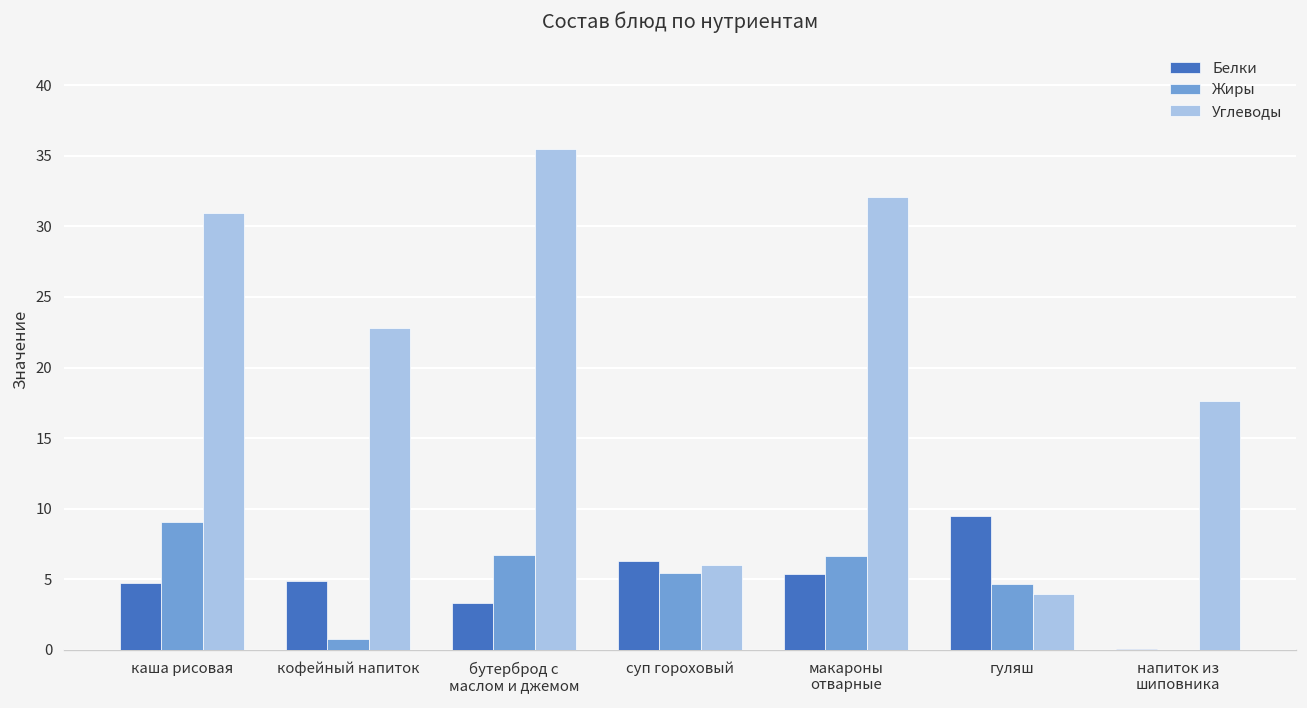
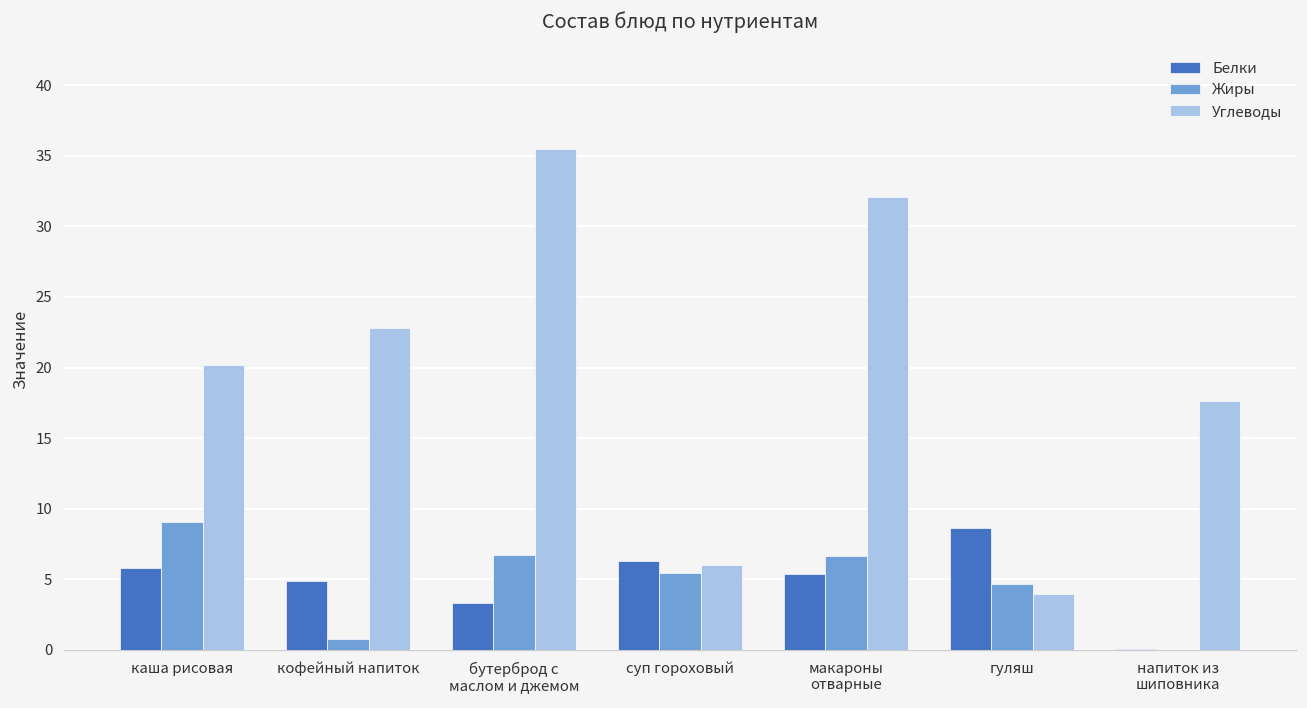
Белки, каша рисовая: 4.7 -> 5.8
Углеводы, каша рисовая: 31.0 -> 20.2
Белки, гуляш: 9.5 -> 8.6
